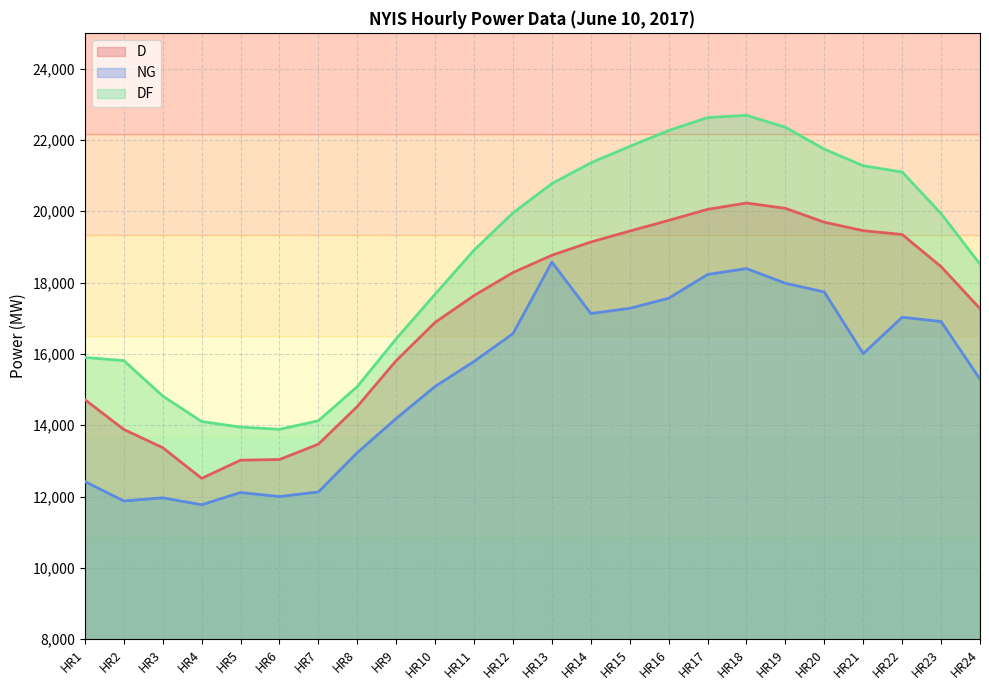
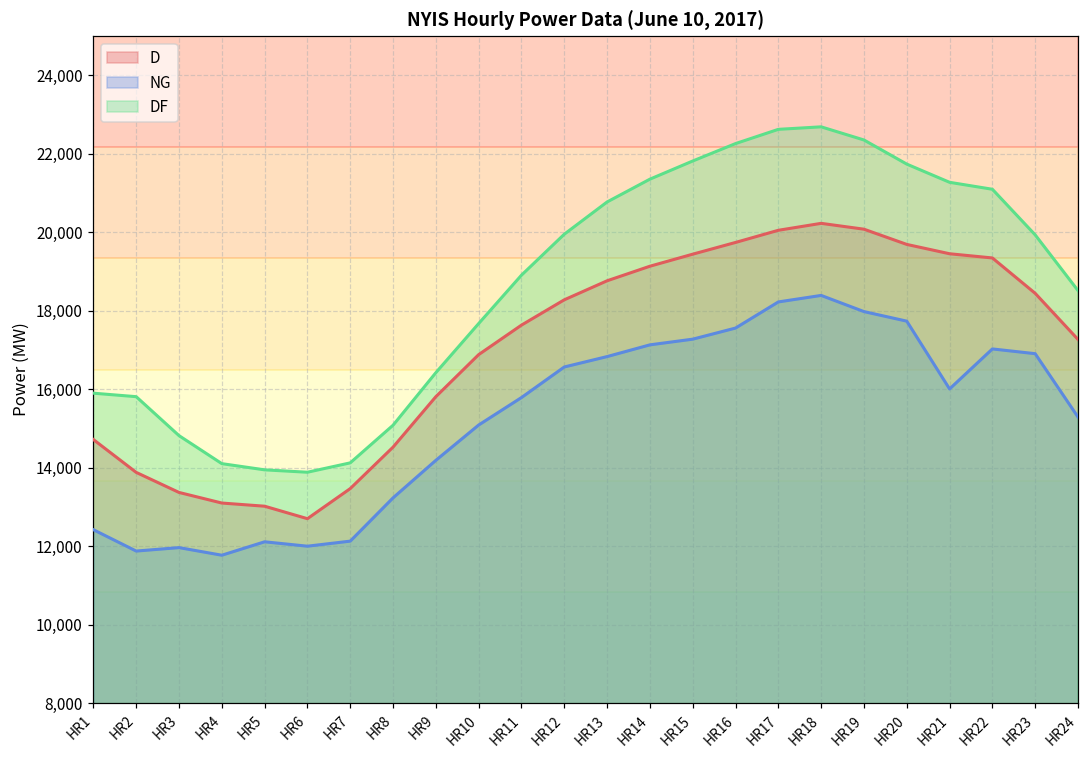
D, HR4: 12,500 -> 13,100
D, HR6: 13,000 -> 12,700
NG, HR13: 18,600 -> 16,800
